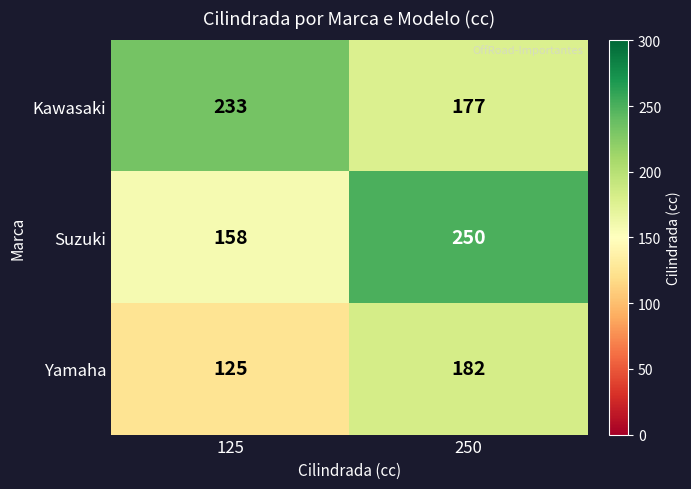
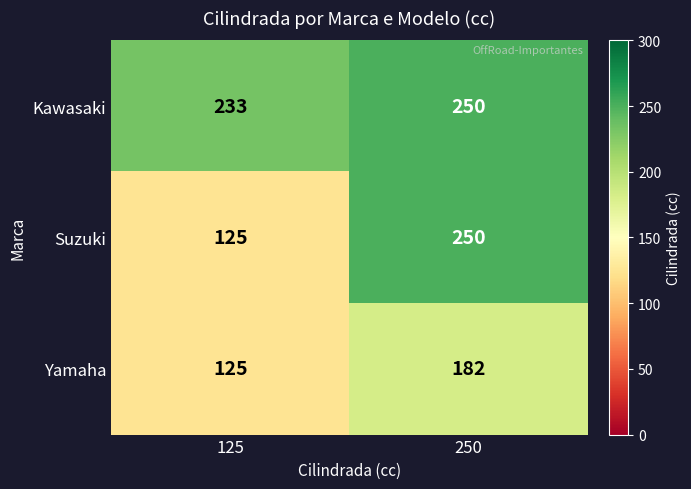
Kawasaki, 250: 177 -> 250
Suzuki, 125: 158 -> 125
